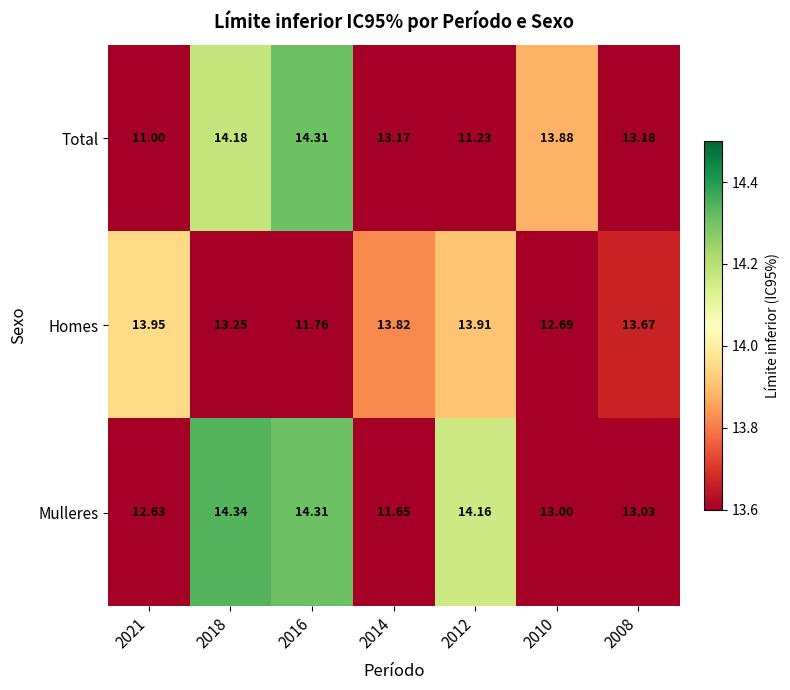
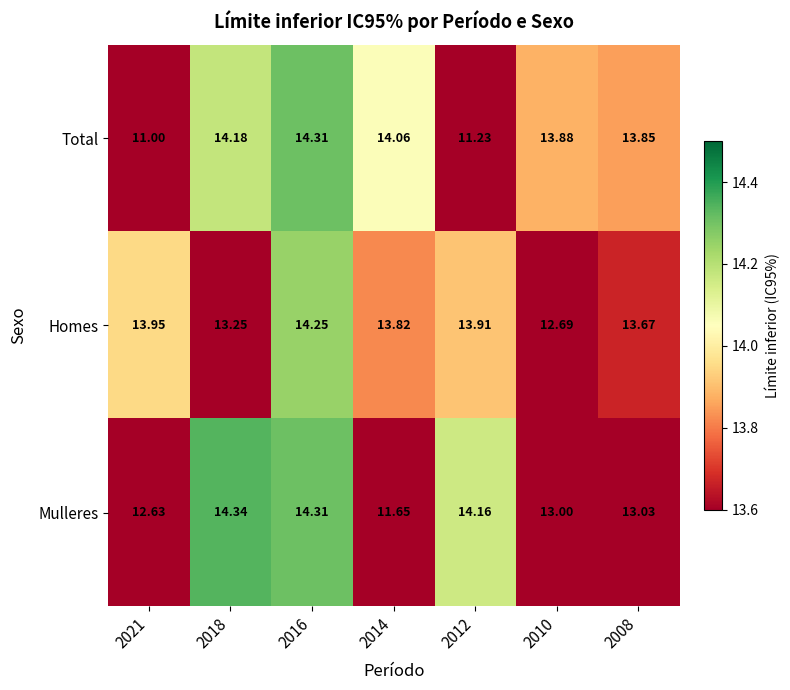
Total, 2014: 13.17 -> 14.06
Total, 2008: 13.18 -> 13.85
Homes, 2016: 11.76 -> 14.25
